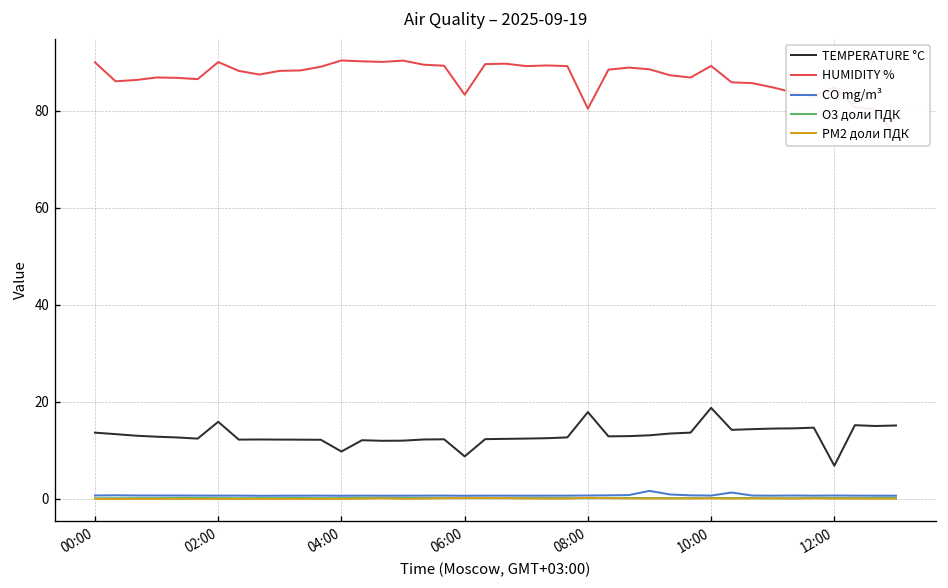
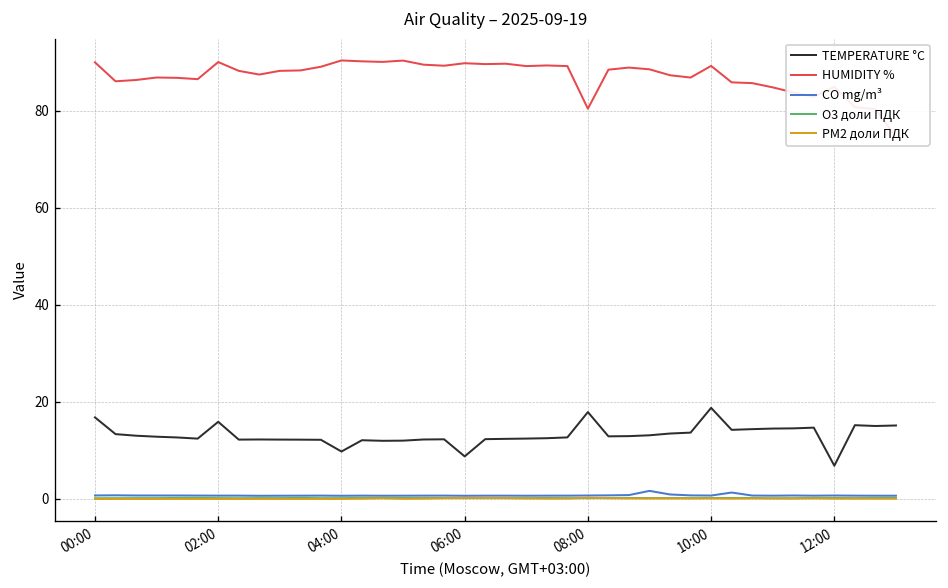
TEMPERATURE °C, 00:00: 14 -> 17
HUMIDITY %, 06:00: 83 -> 90
